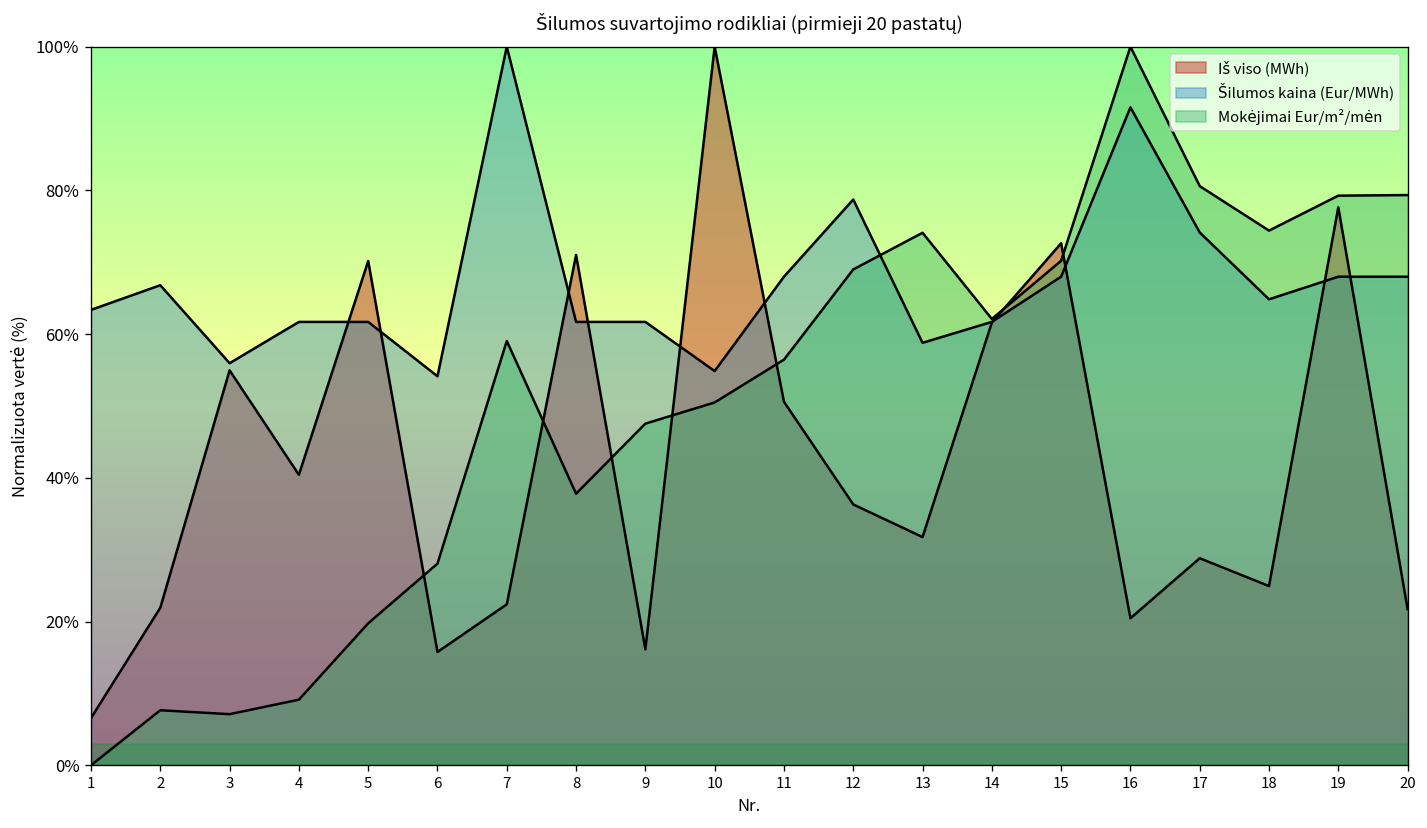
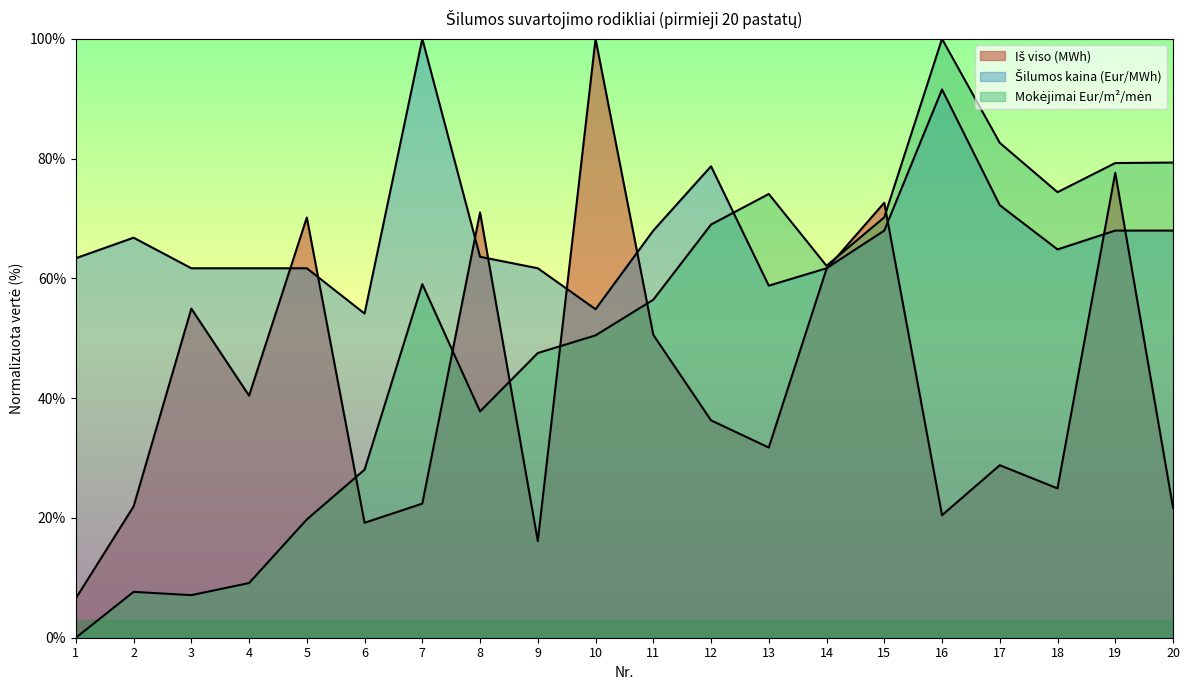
Šilumos kaina (Eur/MWh), 3: 56% -> 62%
Iš viso (MWh), 6: 16% -> 19%
Šilumos kaina (Eur/MWh), 8: 62% -> 64%
Šilumos kaina (Eur/MWh), 17: 74% -> 72%
Mokėjimai Eur/m²/mėn, 17: 81% -> 83%
